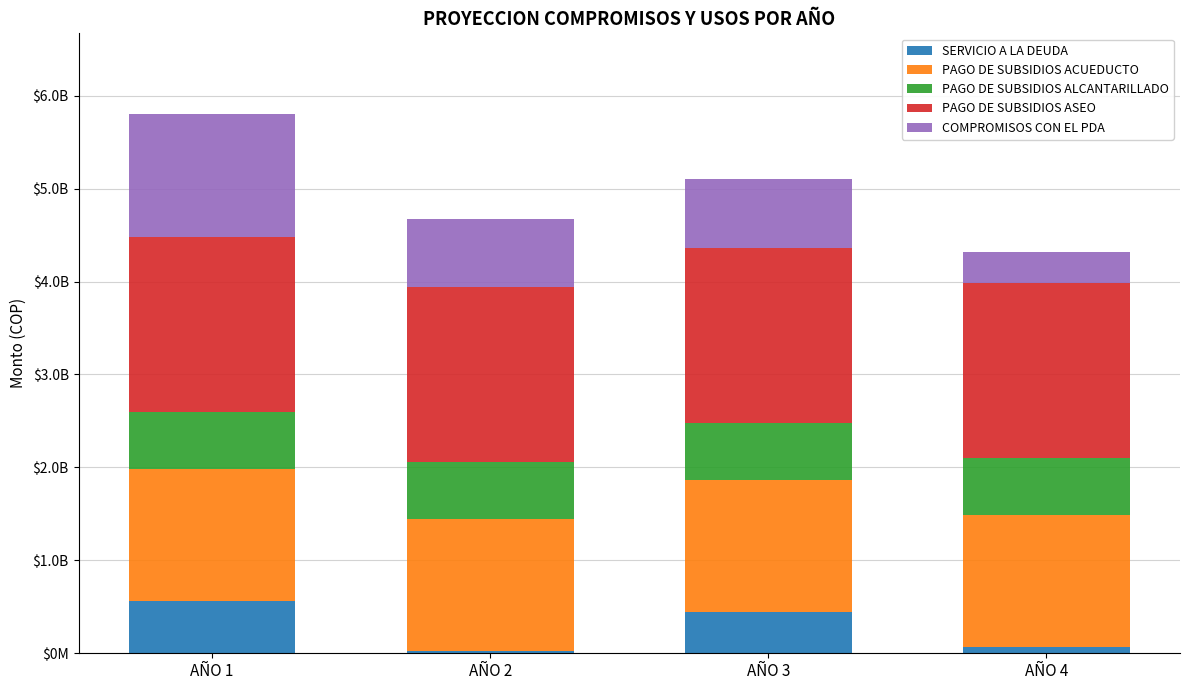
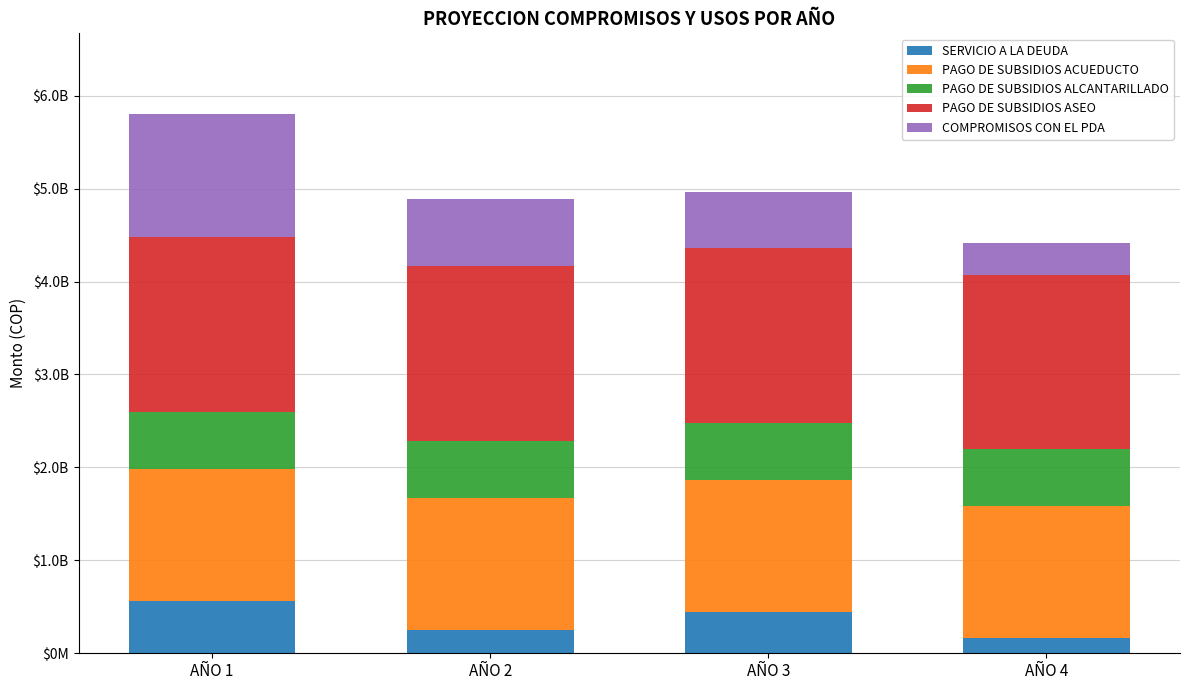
SERVICIO A LA DEUDA, AÑO 2: $0 -> $300000000
COMPROMISOS CON EL PDA, AÑO 3: $800000000 -> $600000000
SERVICIO A LA DEUDA, AÑO 4: $100000000 -> $200000000
